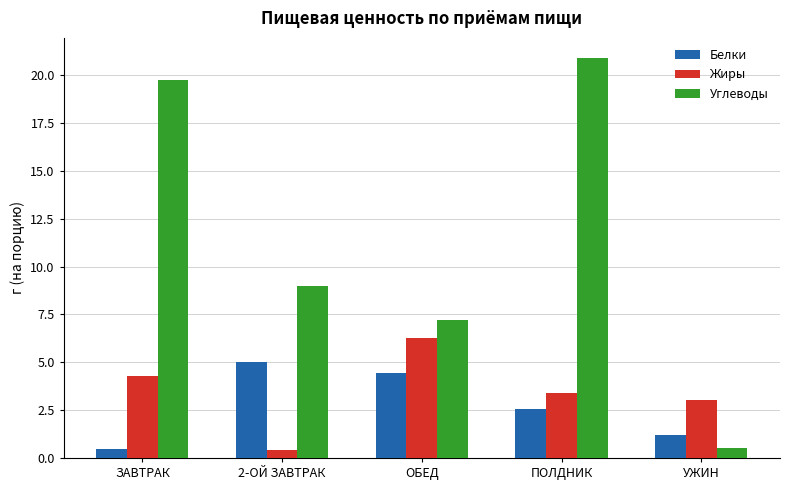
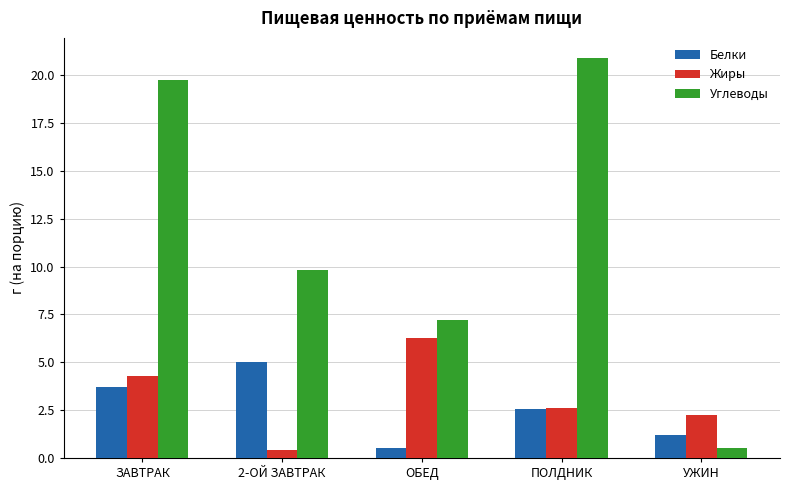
Белки, ЗАВТРАК: 0.5 -> 3.7
Углеводы, 2-ОЙ ЗАВТРАК: 9.0 -> 9.8
Белки, ОБЕД: 4.4 -> 0.5
Жиры, ПОЛДНИК: 3.4 -> 2.6
Жиры, УЖИН: 3.0 -> 2.3
